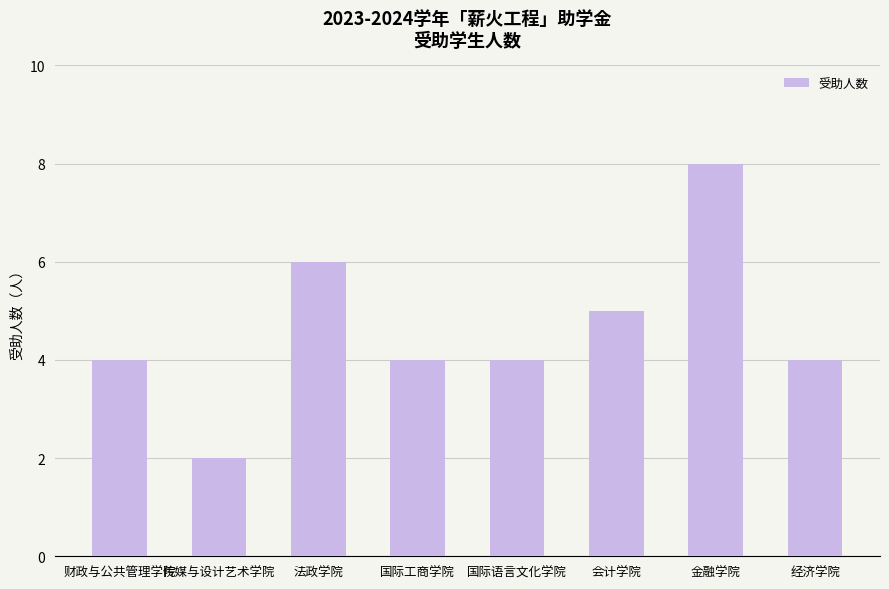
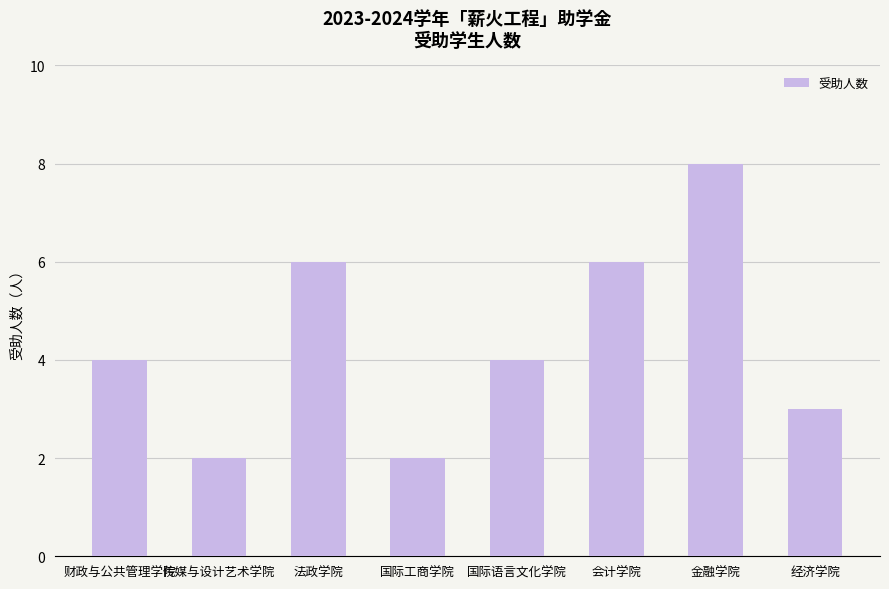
国际工商学院: 4 -> 2
会计学院: 5 -> 6
经济学院: 4 -> 3
